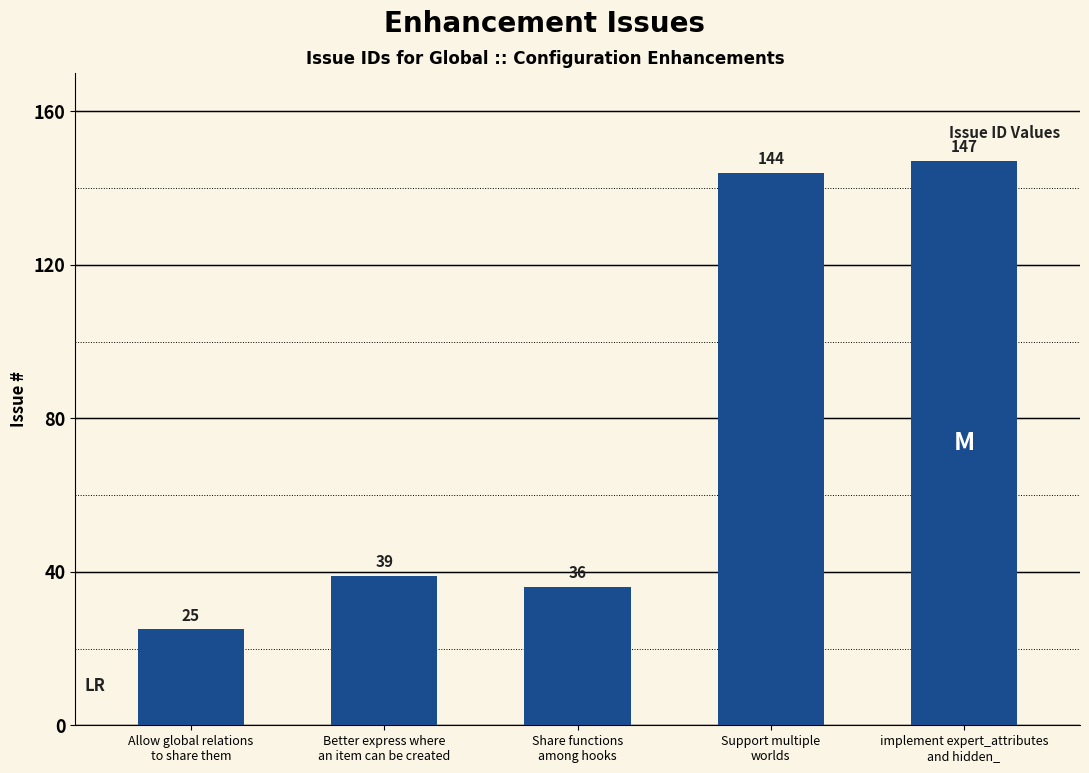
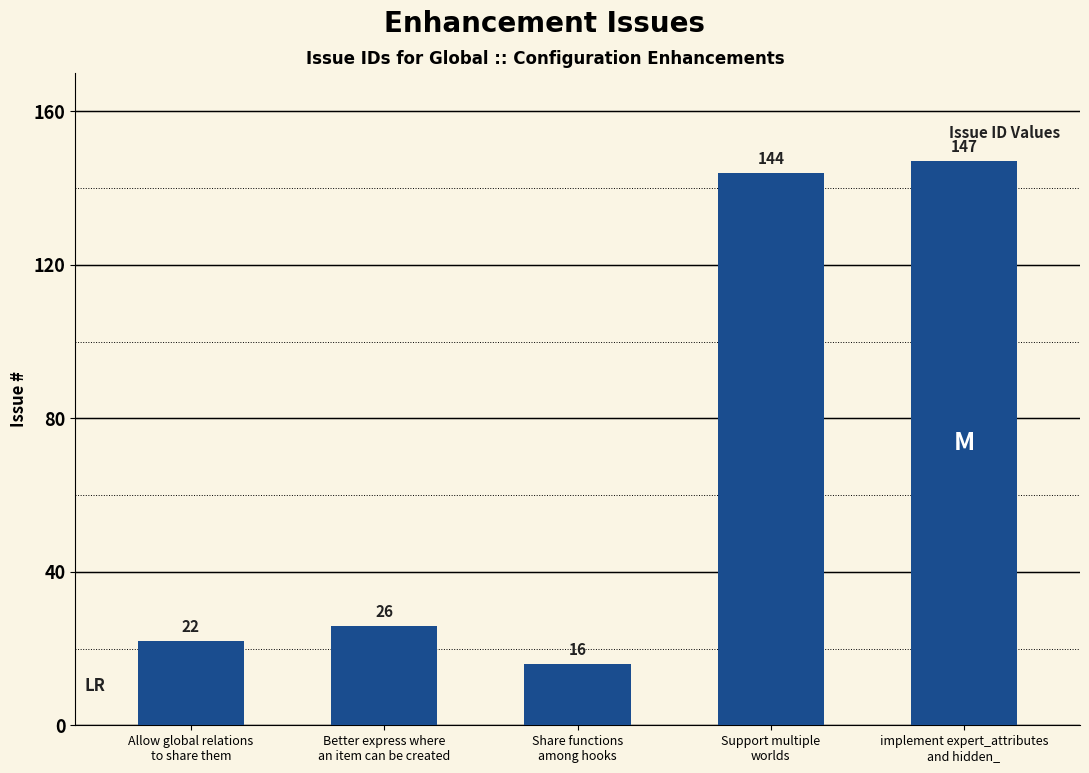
Allow global relations to share them: 25 -> 22
Better express where an item can be created: 39 -> 26
Share functions among hooks: 36 -> 16
